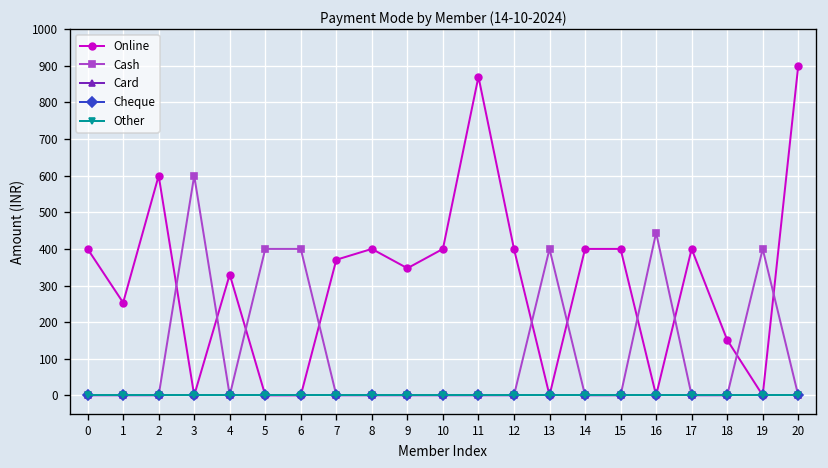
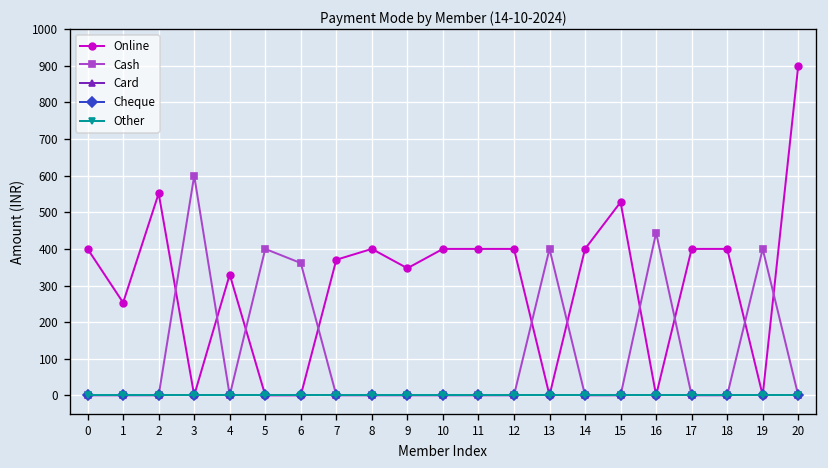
Online, 2: 600 -> 550
Cash, 6: 400 -> 360
Online, 11: 870 -> 400
Online, 15: 400 -> 530
Online, 18: 150 -> 400
